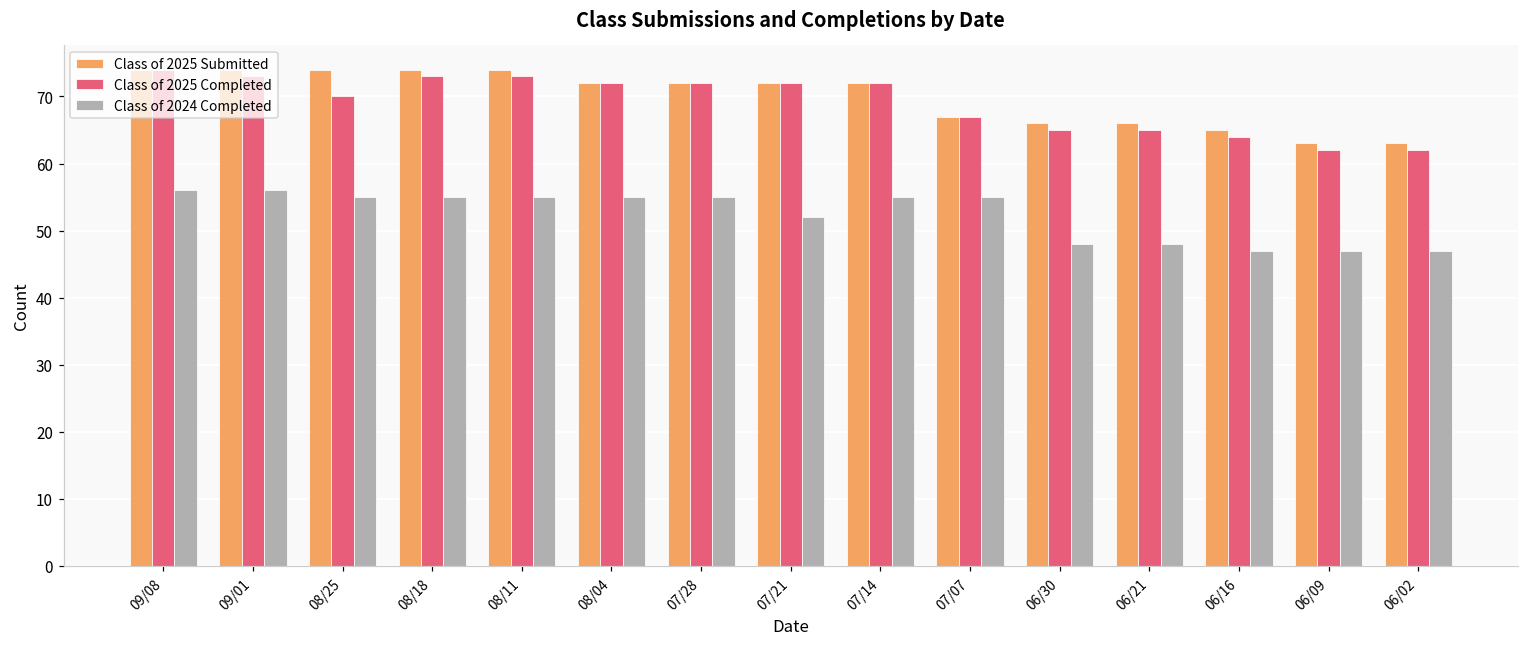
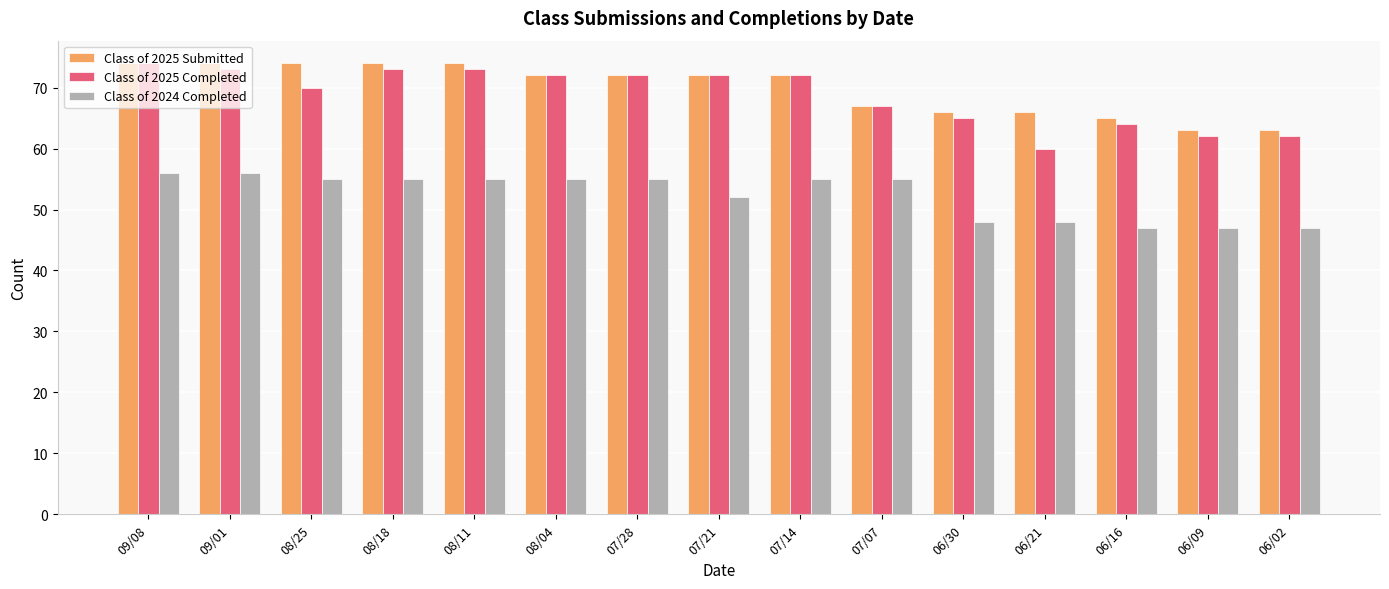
Class of 2025 Completed, 06/21: 65 -> 60
